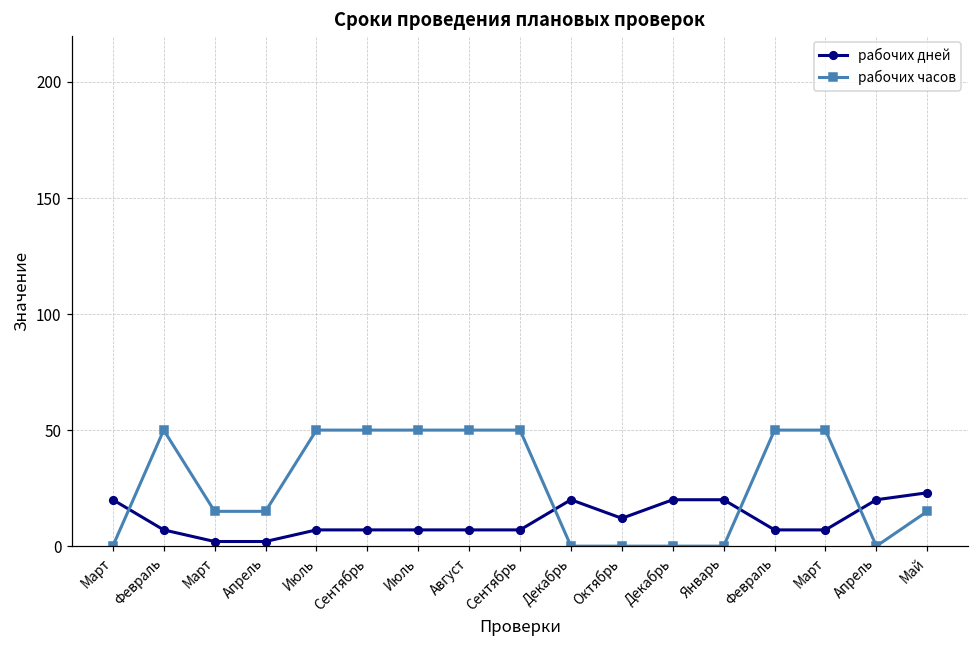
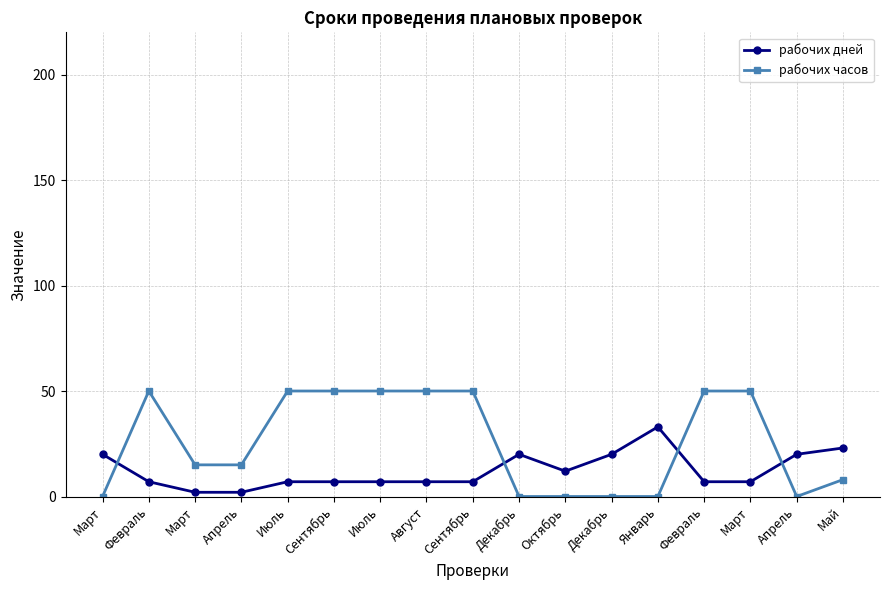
рабочих дней, Январь: 20 -> 33
рабочих часов, Май: 15 -> 8
